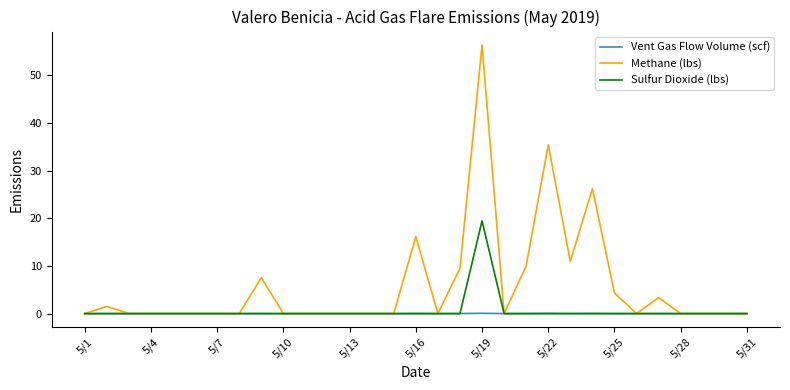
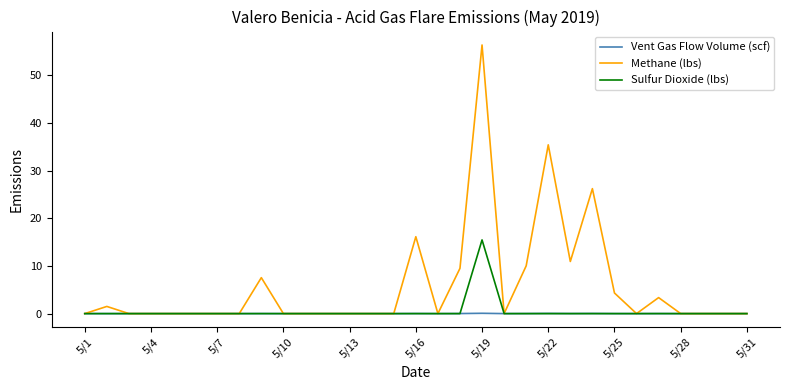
Sulfur Dioxide (lbs), 5/19: 19 -> 15
